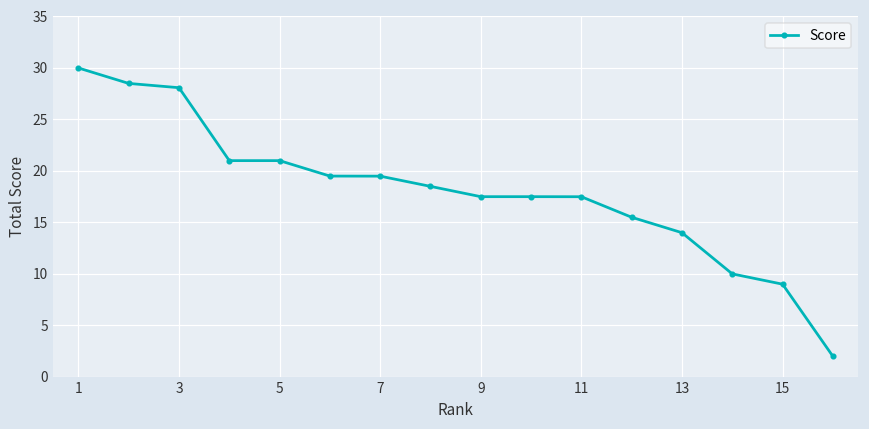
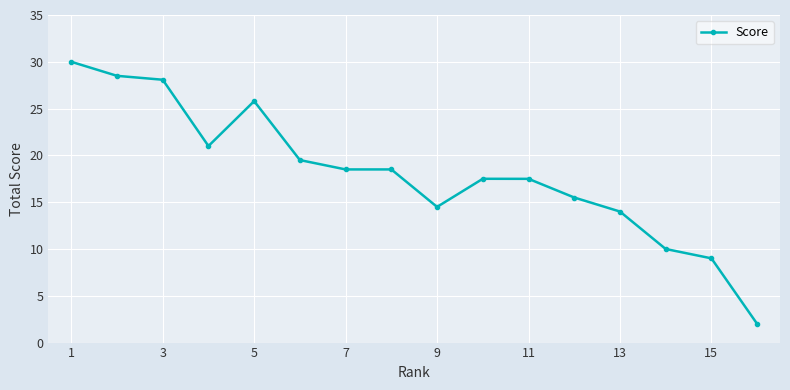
5: 21 -> 26
7: 19.5 -> 18.5
9: 18 -> 14
